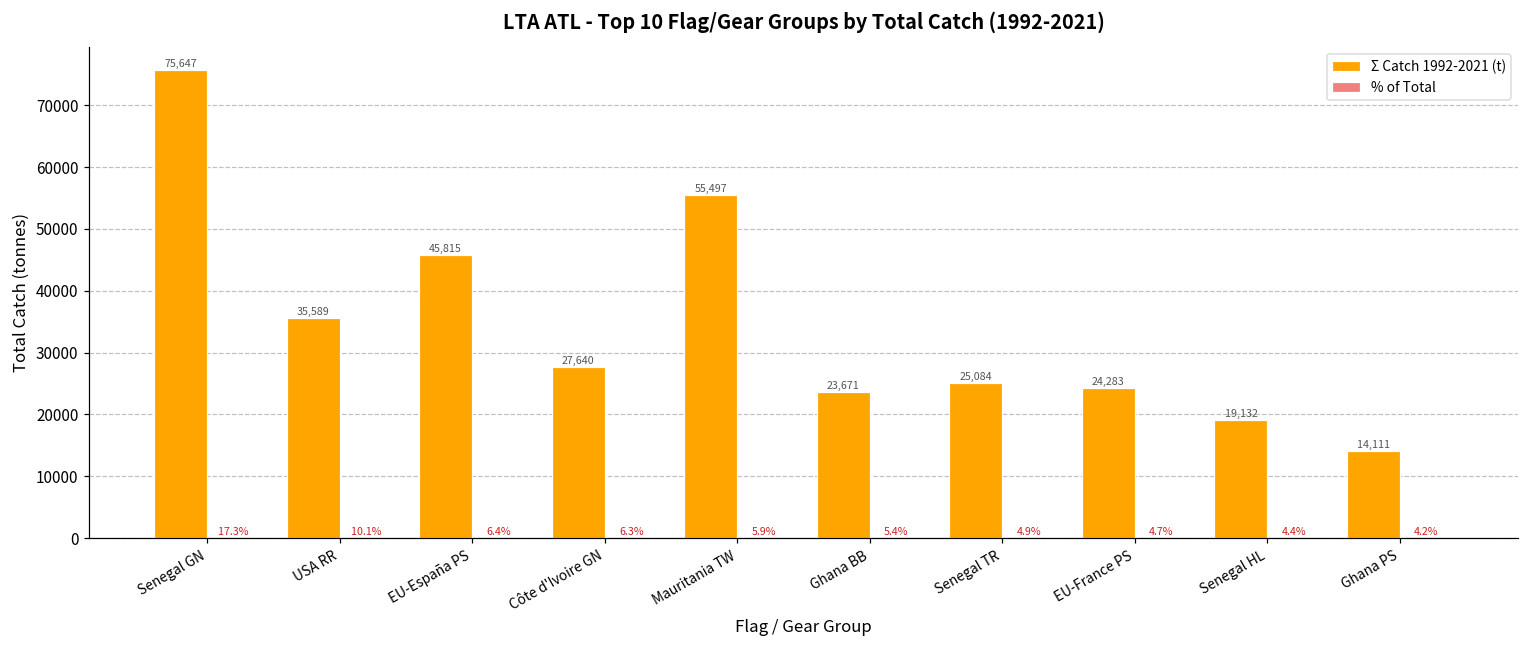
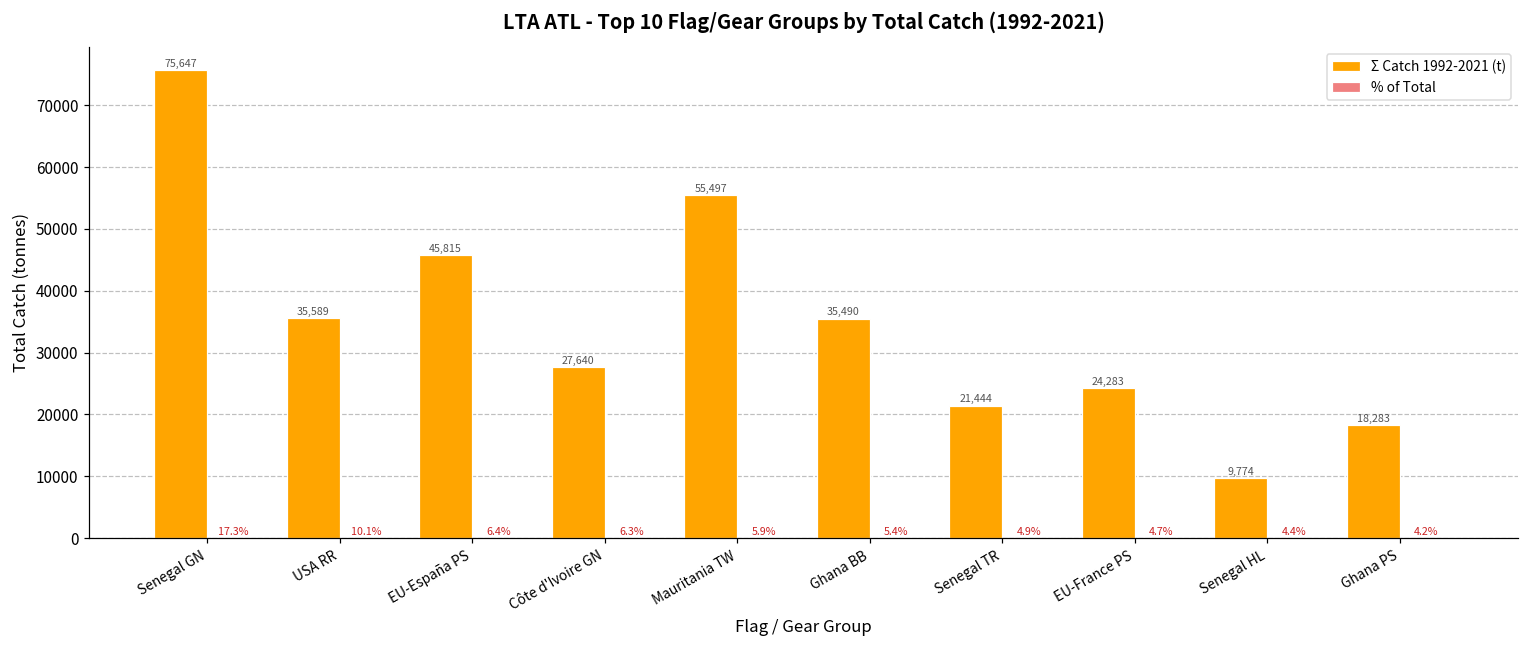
Σ Catch 1992-2021 (t), Ghana BB: 23,671 -> 35,490
Σ Catch 1992-2021 (t), Senegal TR: 25,084 -> 21,444
Σ Catch 1992-2021 (t), Senegal HL: 19,132 -> 9,774
Σ Catch 1992-2021 (t), Ghana PS: 14,111 -> 18,283
